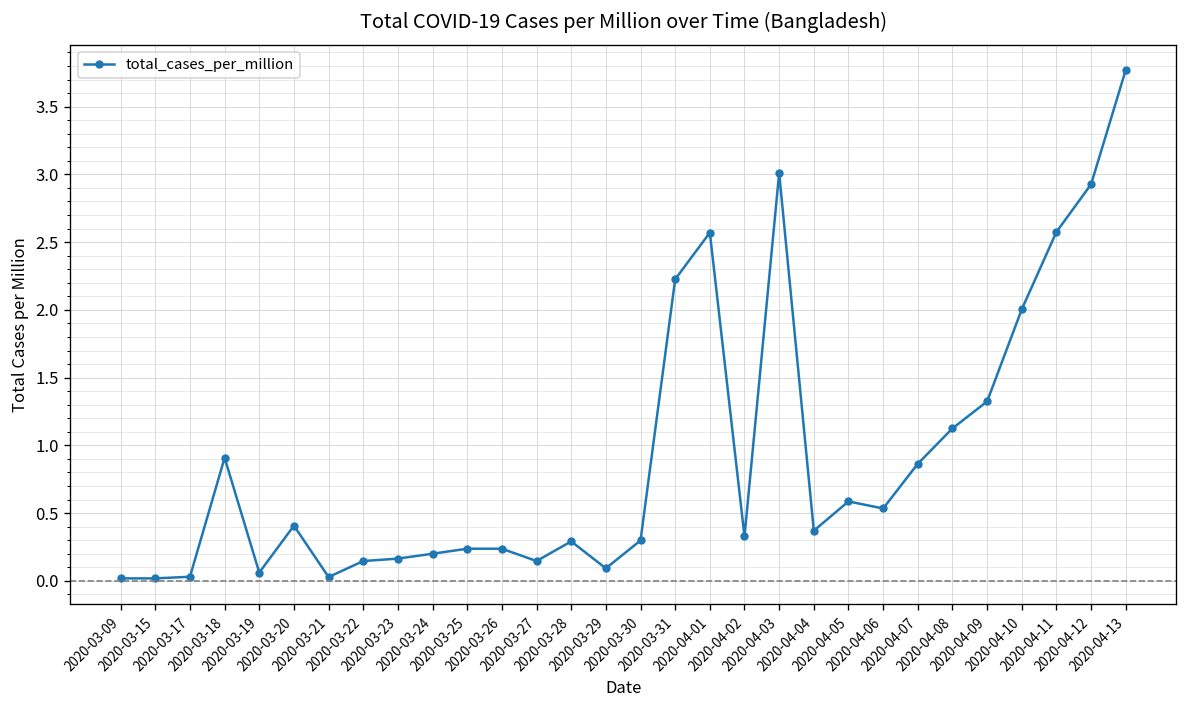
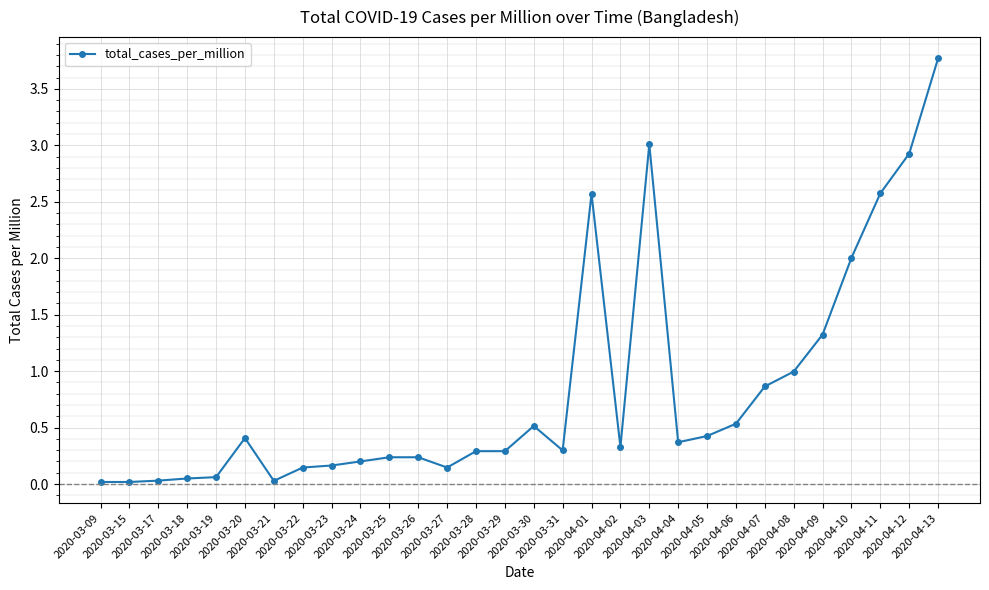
2020-03-18: 0.91 -> 0.05
2020-03-29: 0.09 -> 0.29
2020-03-30: 0.30 -> 0.51
2020-03-31: 2.23 -> 0.30
2020-04-05: 0.59 -> 0.43
2020-04-08: 1.13 -> 1.00
